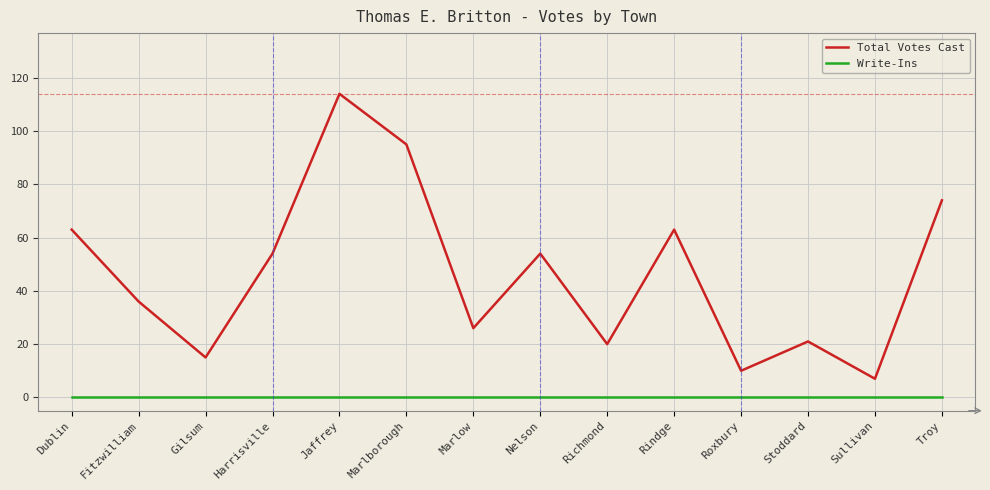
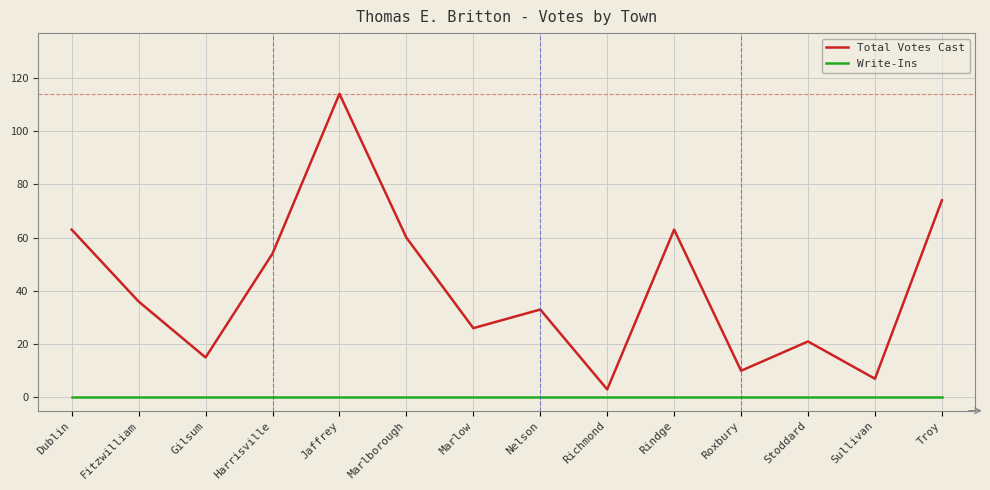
Total Votes Cast, Marlborough: 95 -> 60
Total Votes Cast, Nelson: 54 -> 33
Total Votes Cast, Richmond: 20 -> 3
